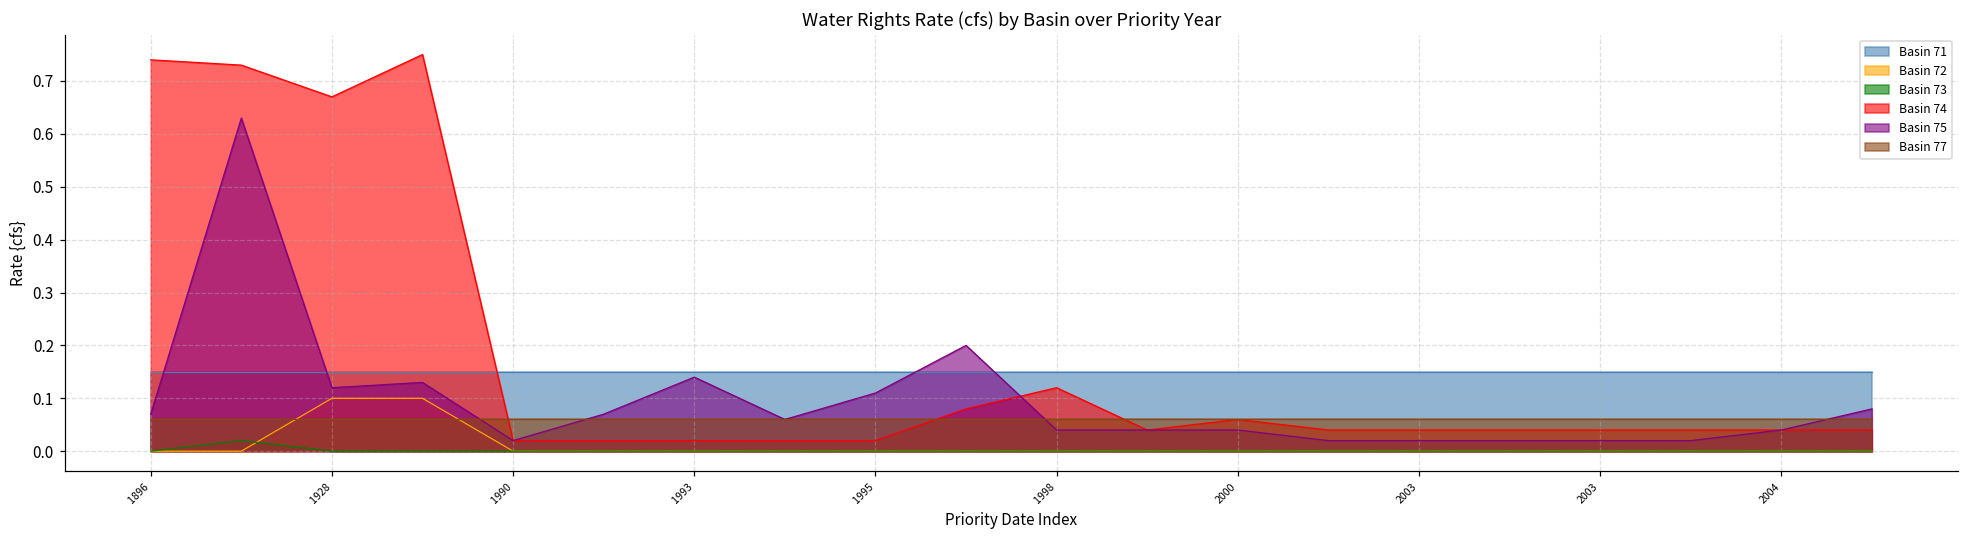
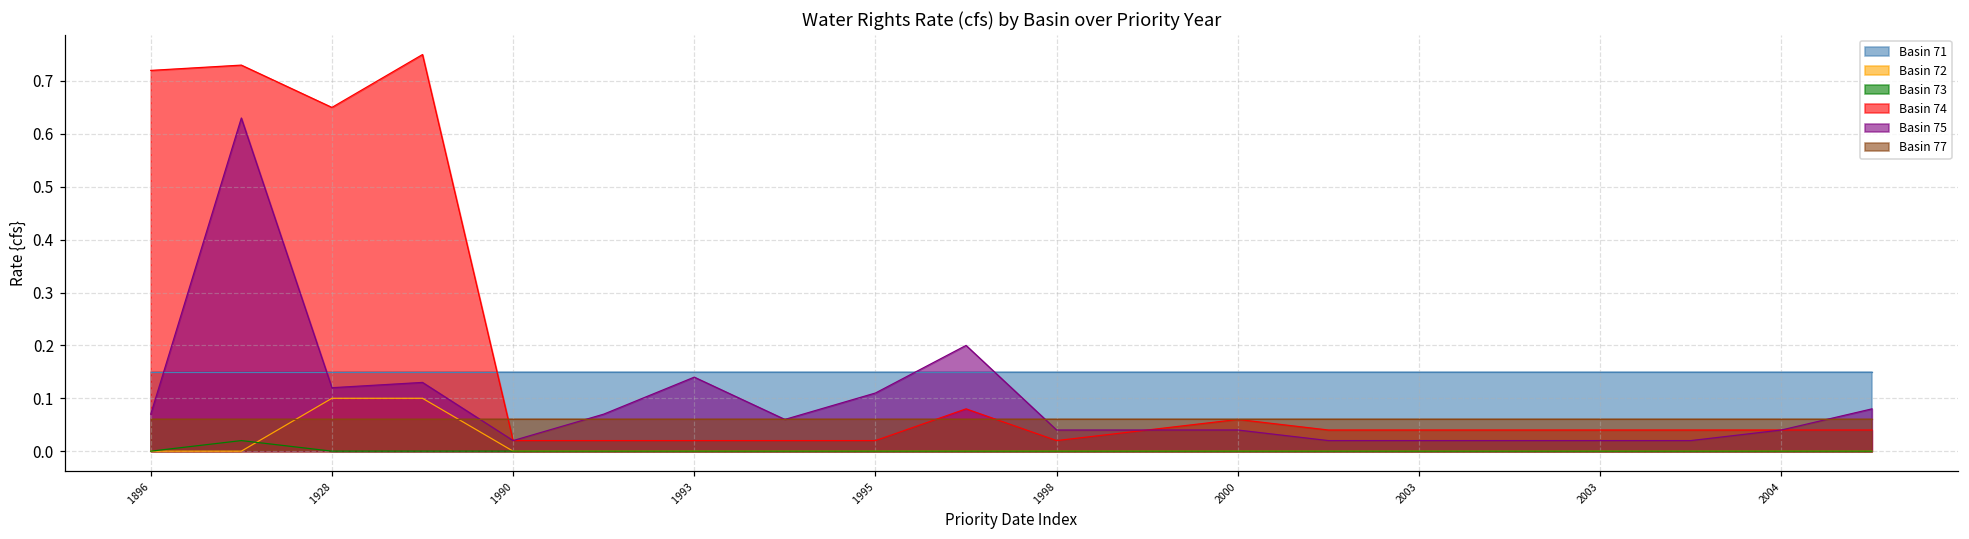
Basin 74, 1896: 0.74 -> 0.72
Basin 74, 1928: 0.67 -> 0.65
Basin 74, 1998: 0.12 -> 0.02
